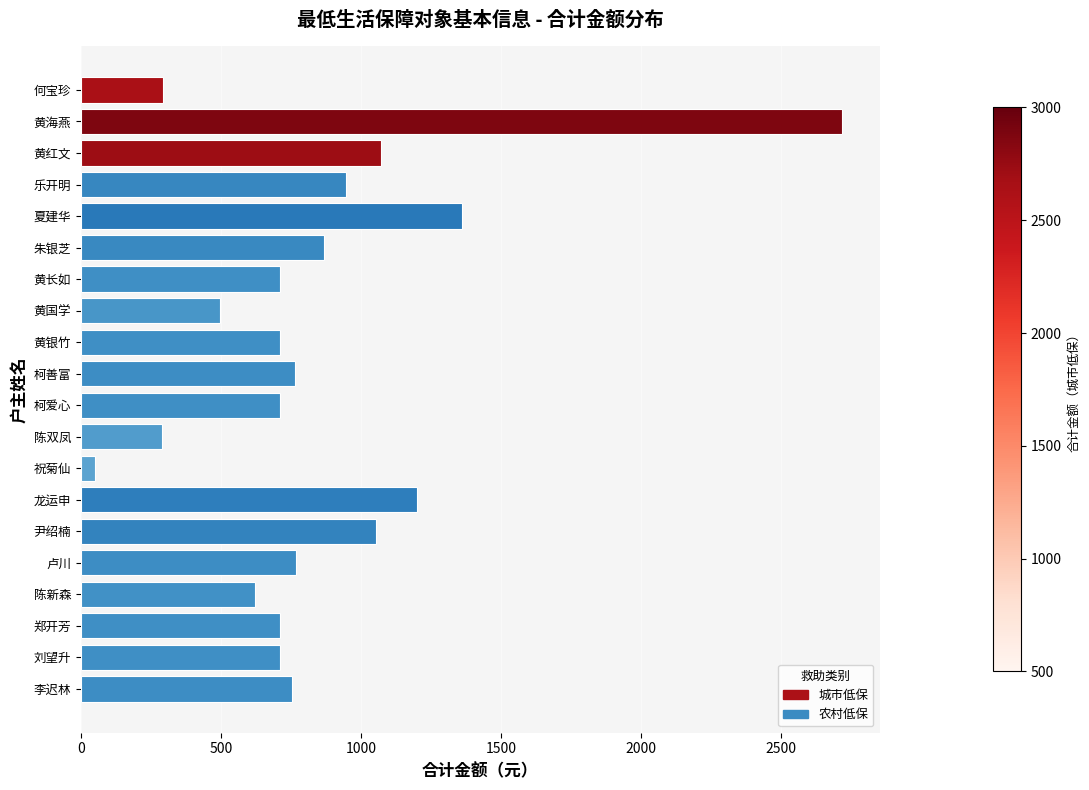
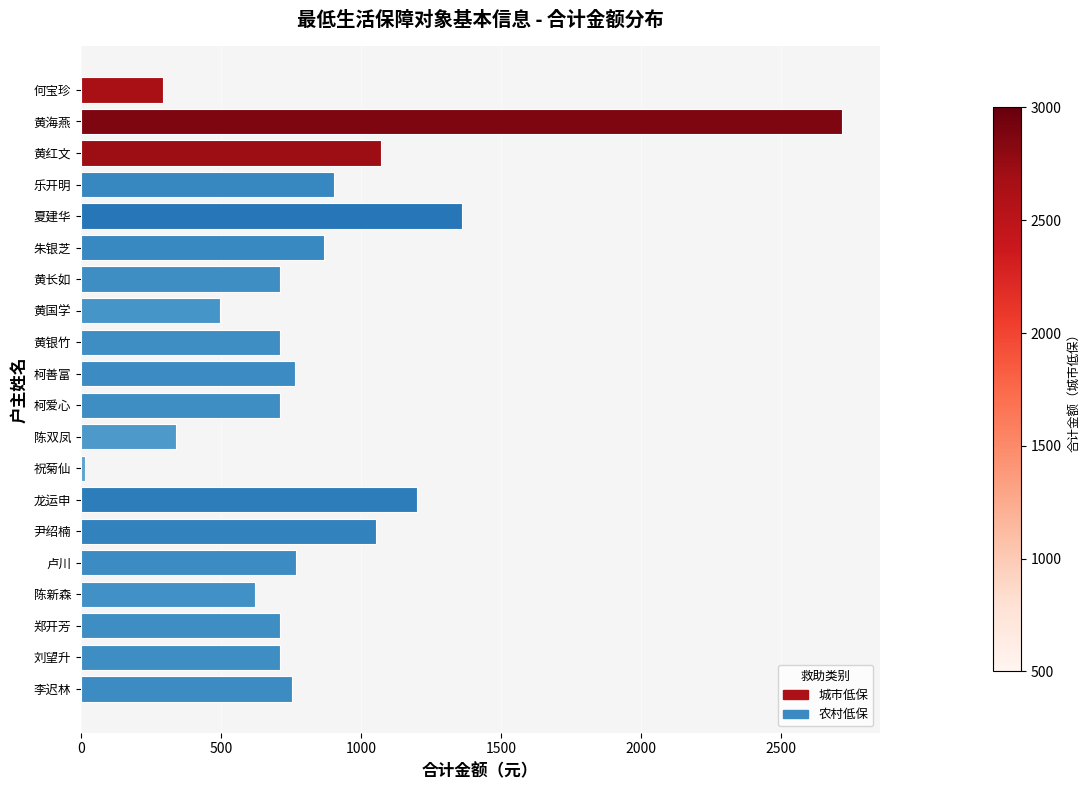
乐开明: 950 -> 900
陈双凤: 290 -> 340
祝菊仙: 50 -> 20
